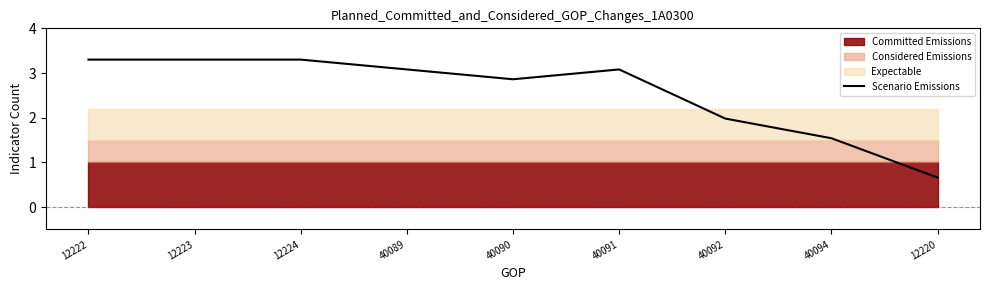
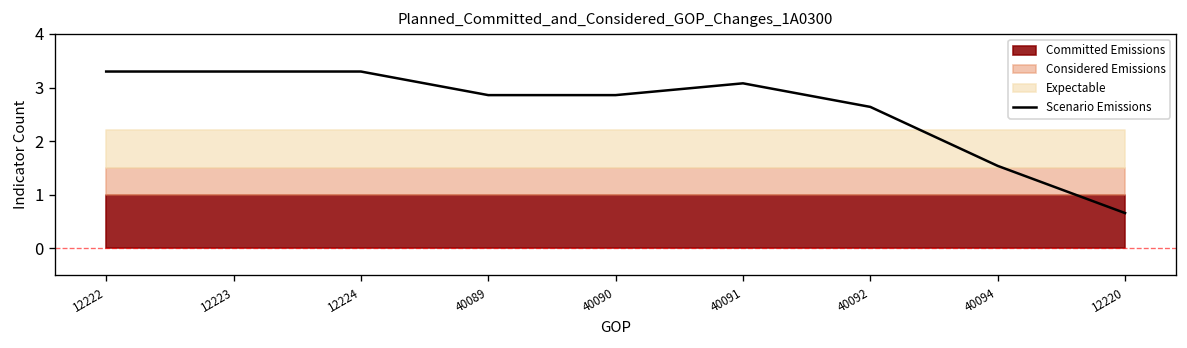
Scenario Emissions, 40089: 3.1 -> 2.9
Scenario Emissions, 40092: 2.0 -> 2.6
